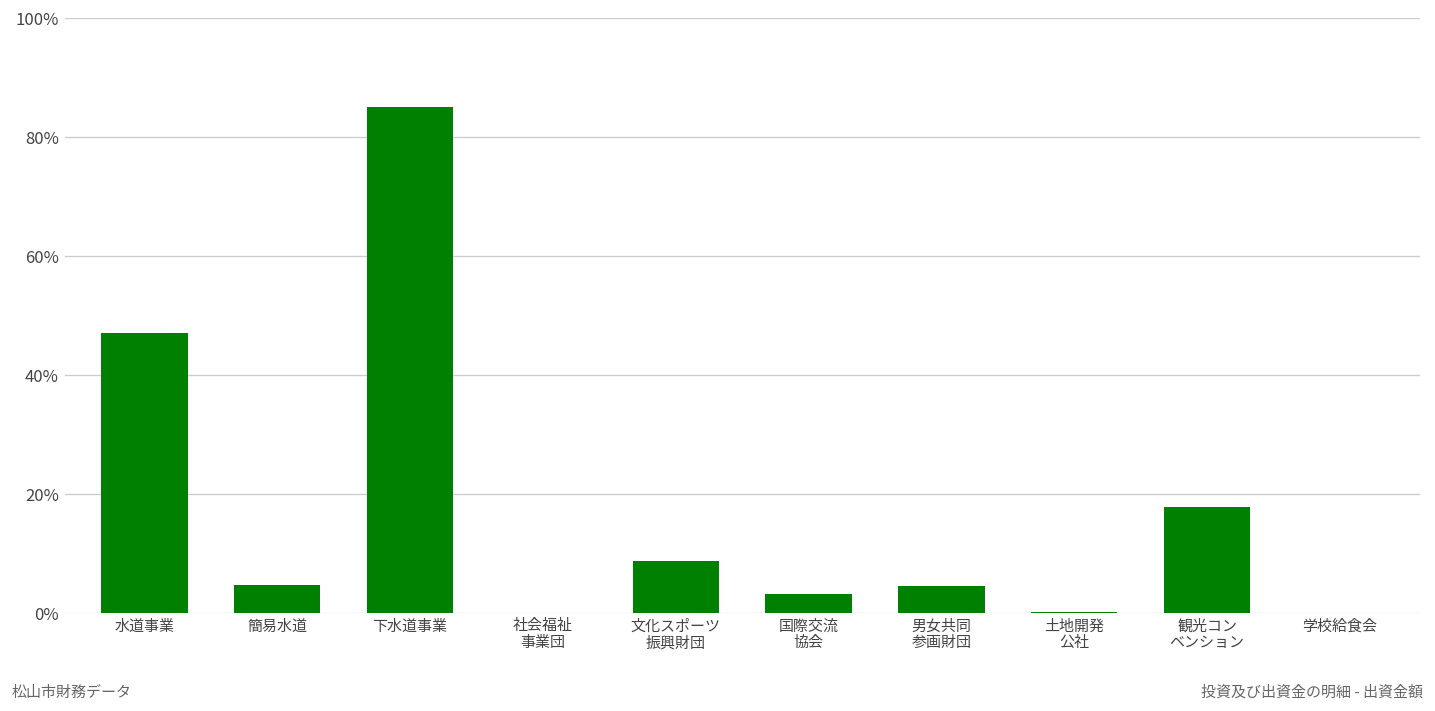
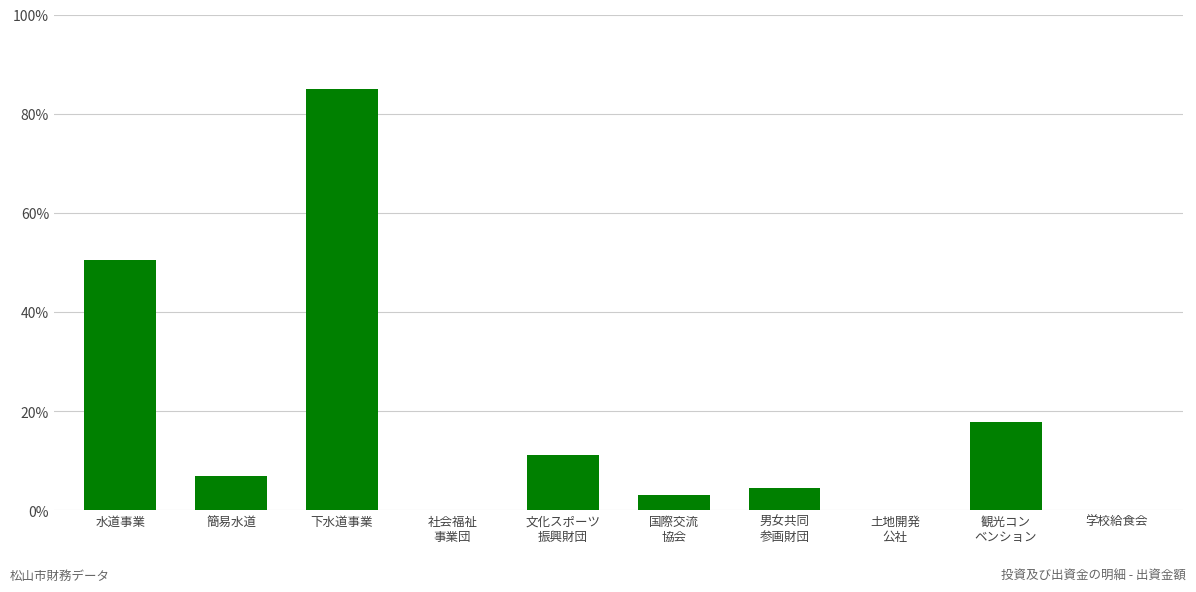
水道事業: 47% -> 51%
簡易水道: 5% -> 7%
文化スポーツ 振興財団: 9% -> 11%
